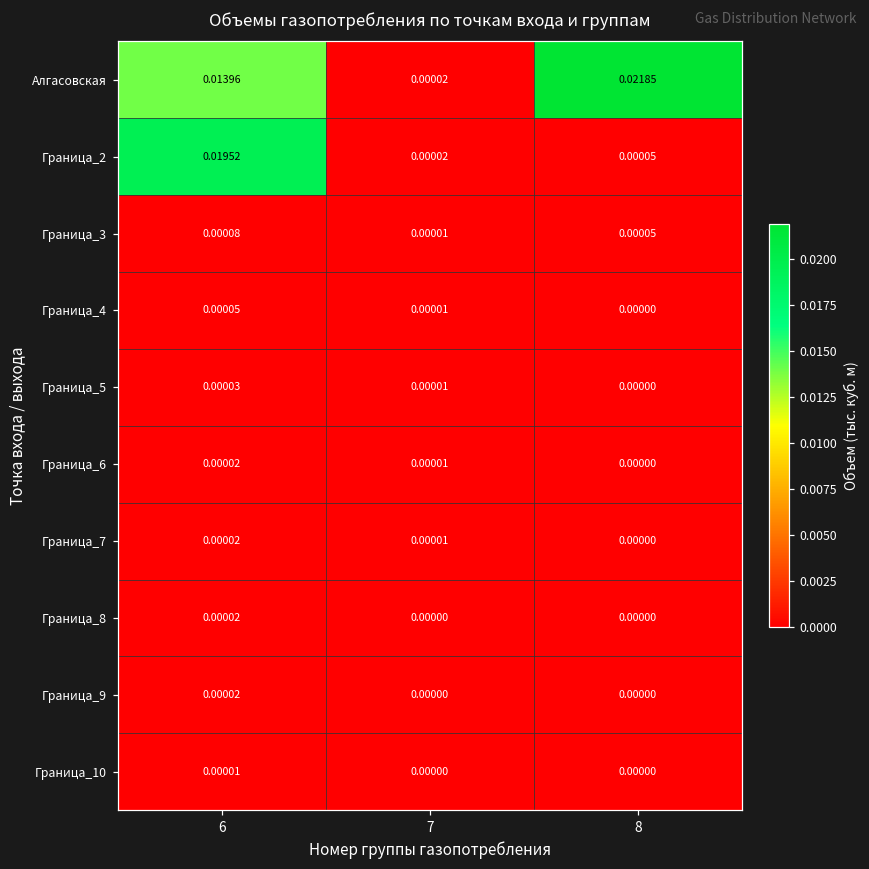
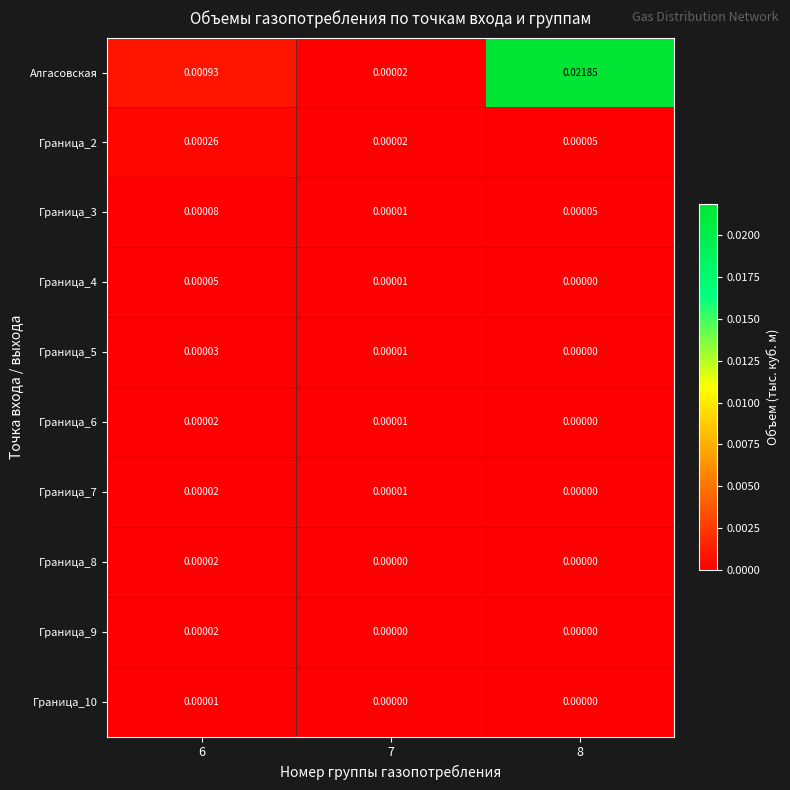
Алгасовская, 6: 0.01396 -> 0.00093
Граница_2, 6: 0.01952 -> 0.00026
